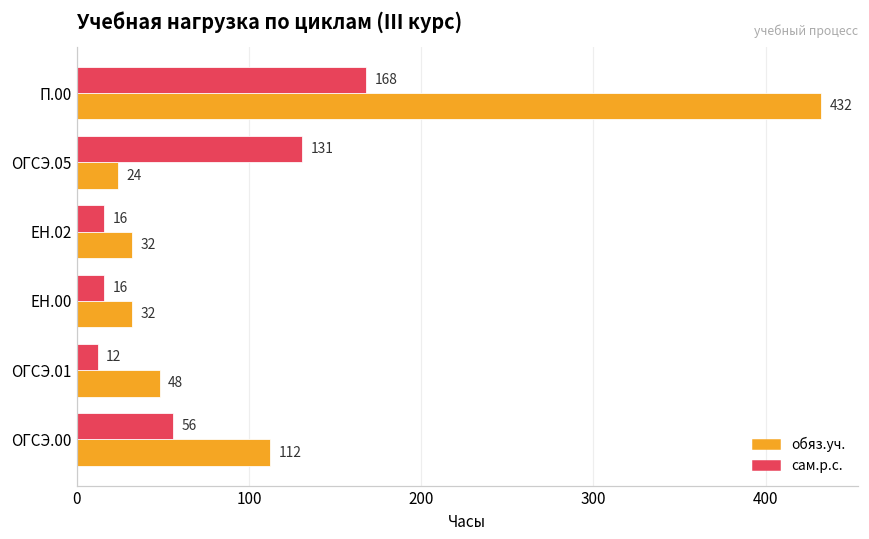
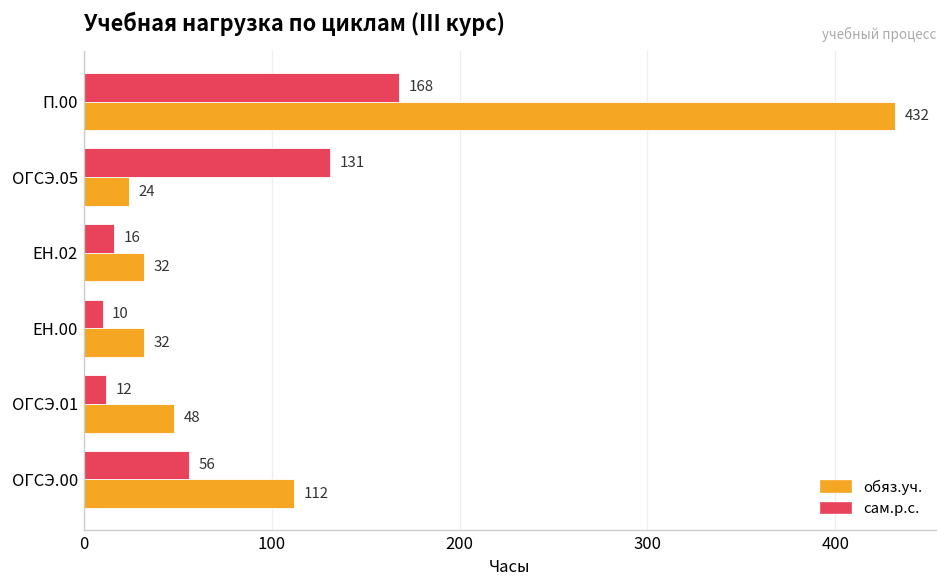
сам.р.с., ЕН.00: 16 -> 10
